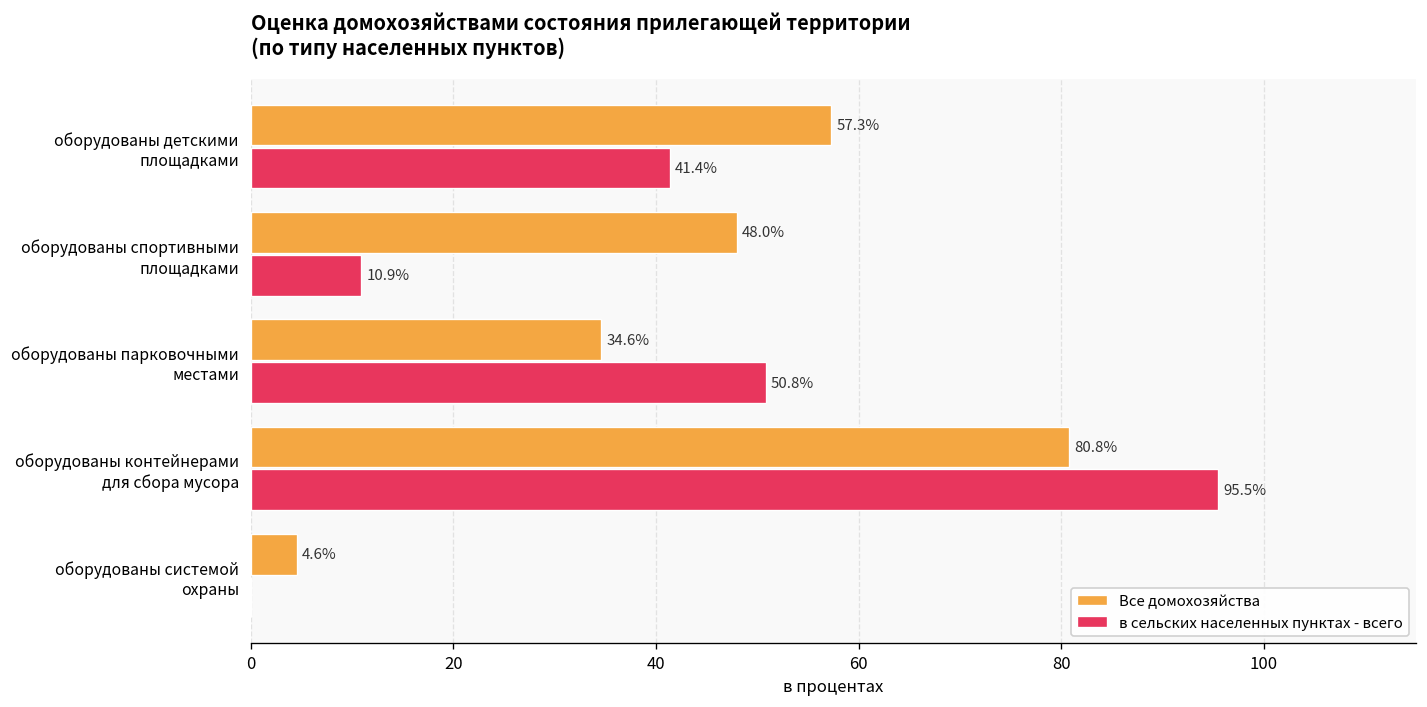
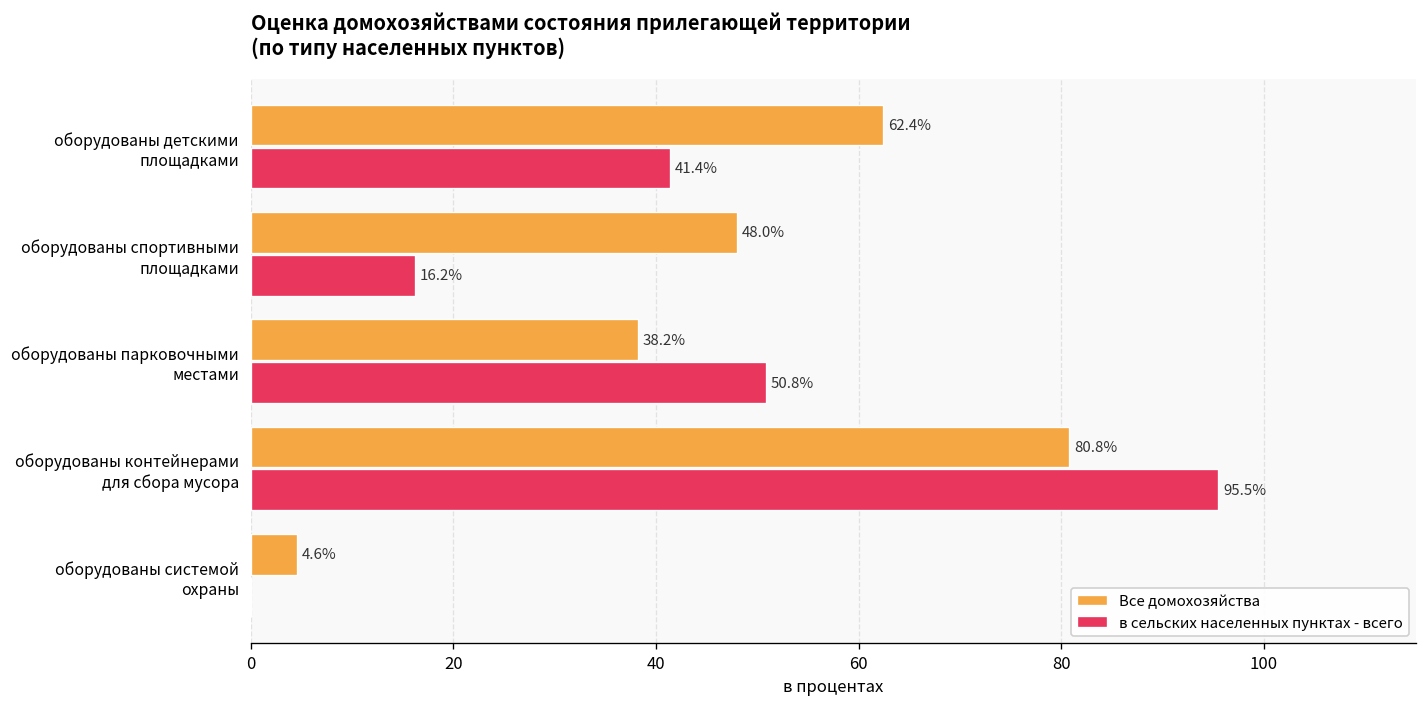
Все домохозяйства, оборудованы детскими площадками: 57.3% -> 62.4%
в сельских населенных пунктах - всего, оборудованы спортивными площадками: 10.9% -> 16.2%
Все домохозяйства, оборудованы парковочными местами: 34.6% -> 38.2%
